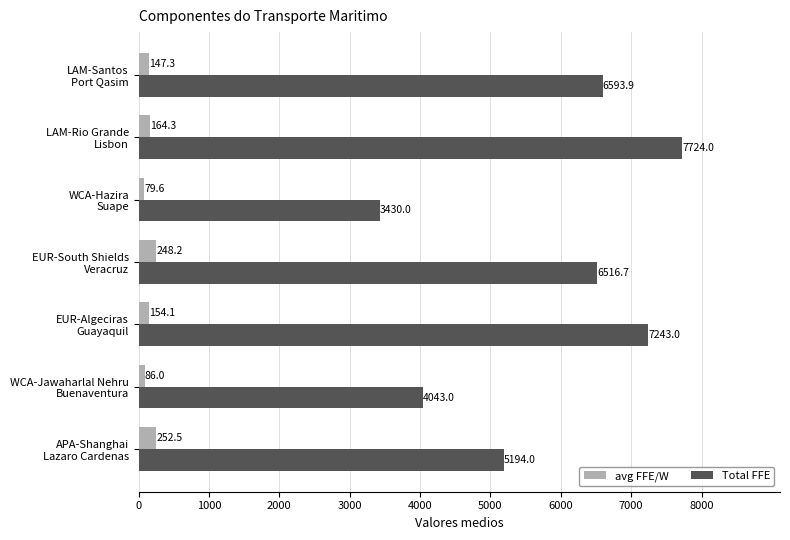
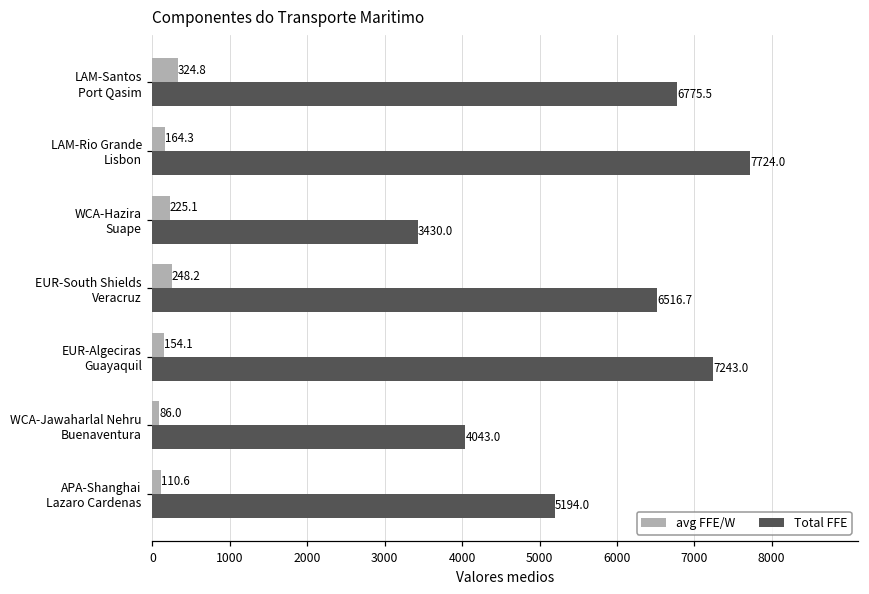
avg FFE/W, LAM-Santos Port Qasim: 147.3 -> 324.8
Total FFE, LAM-Santos Port Qasim: 6593.9 -> 6775.5
avg FFE/W, WCA-Hazira Suape: 79.6 -> 225.1
avg FFE/W, APA-Shanghai Lazaro Cardenas: 252.5 -> 110.6
